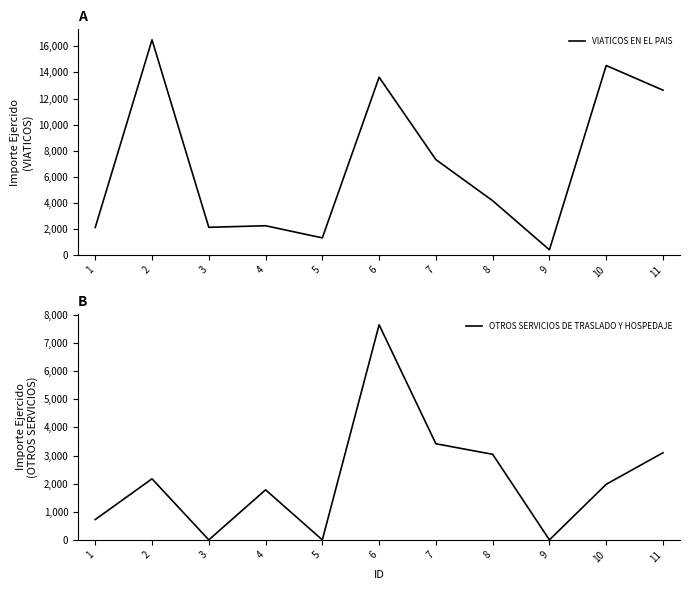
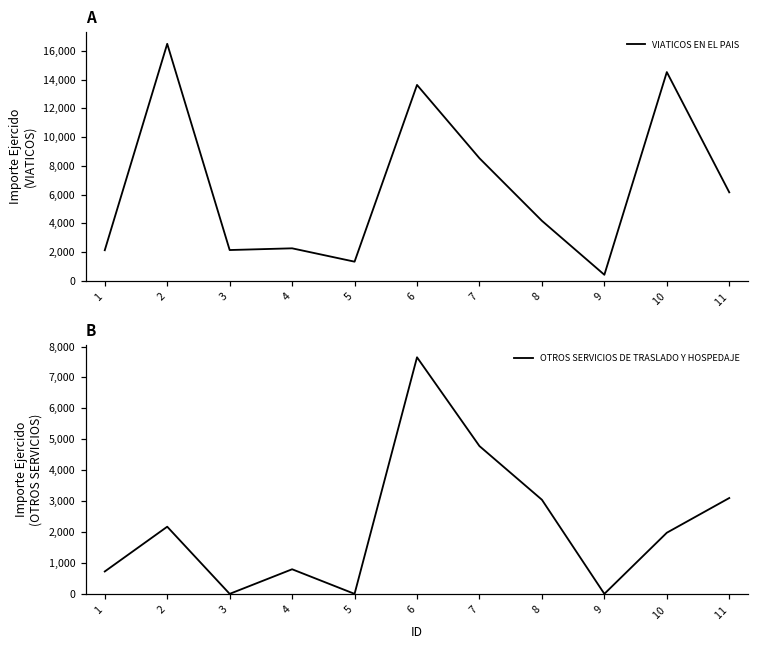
A, 7: 7,300 -> 8,500
A, 11: 12,600 -> 6,200
B, 4: 1,800 -> 800
B, 7: 3,400 -> 4,800
